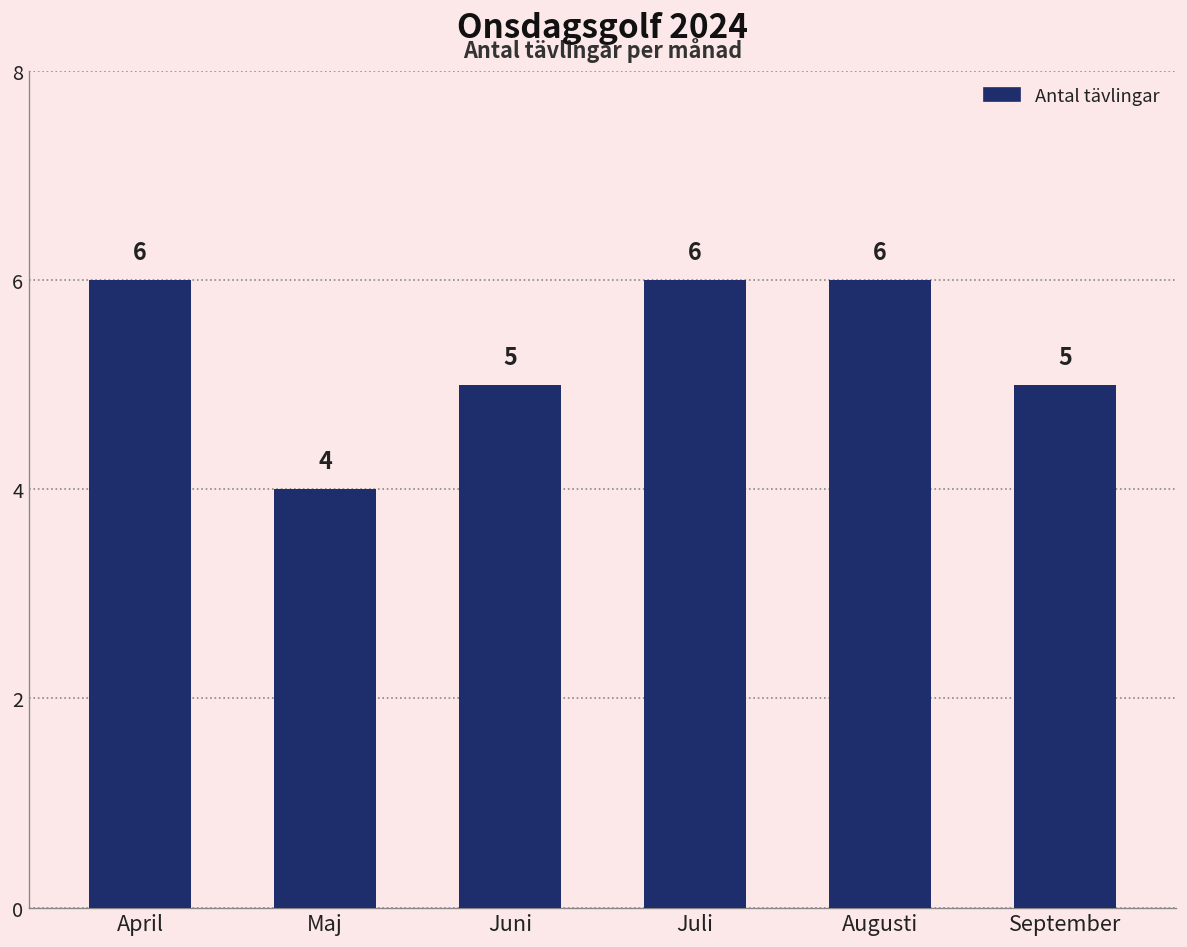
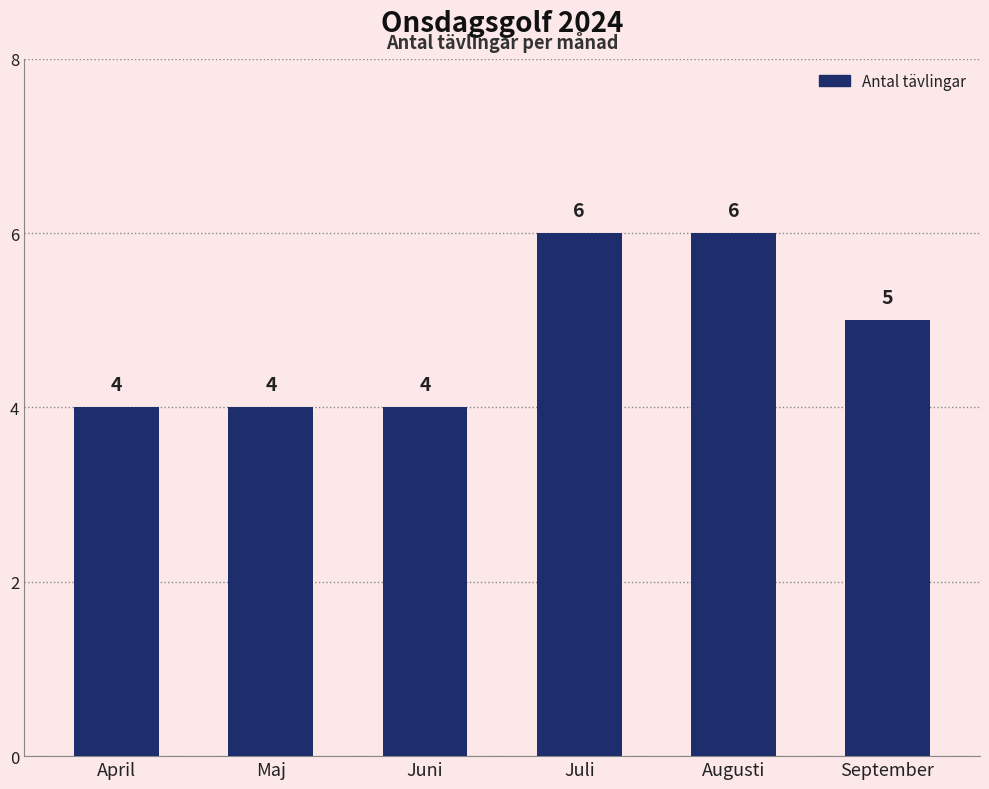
April: 6 -> 4
Juni: 5 -> 4
